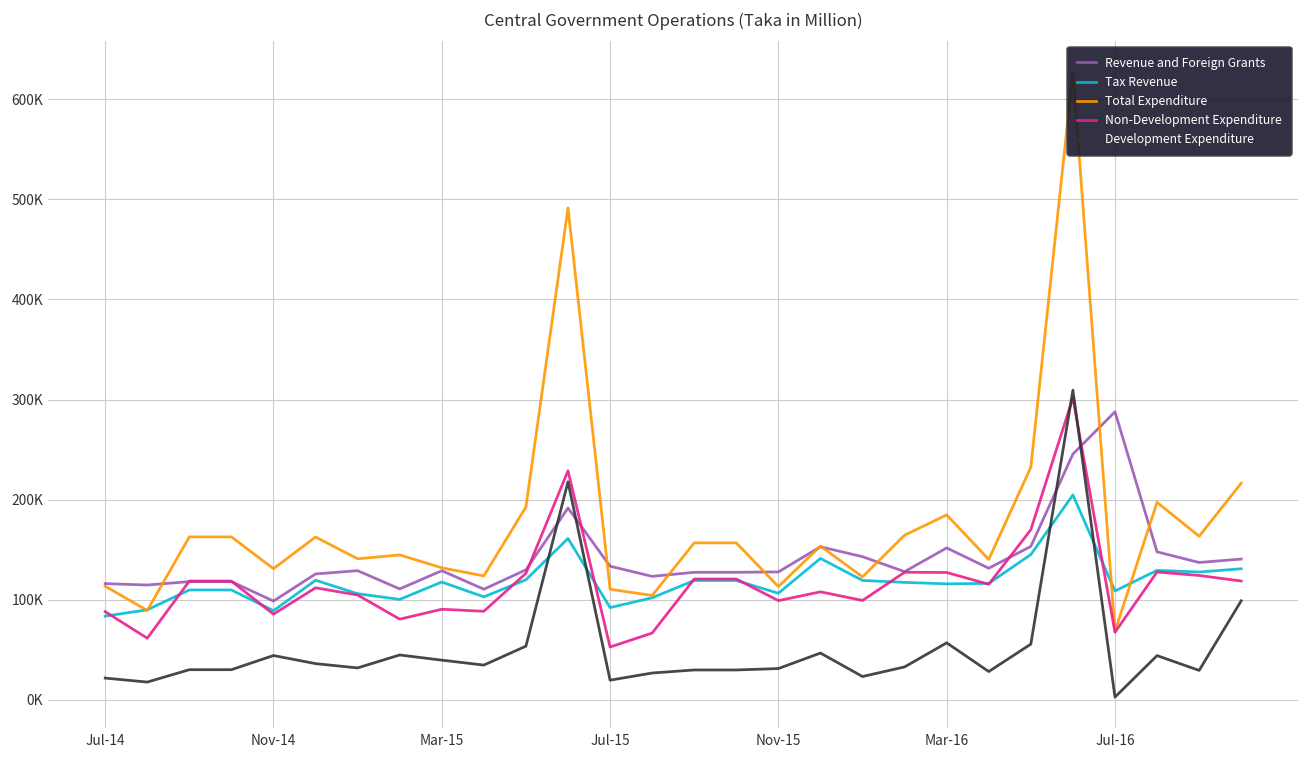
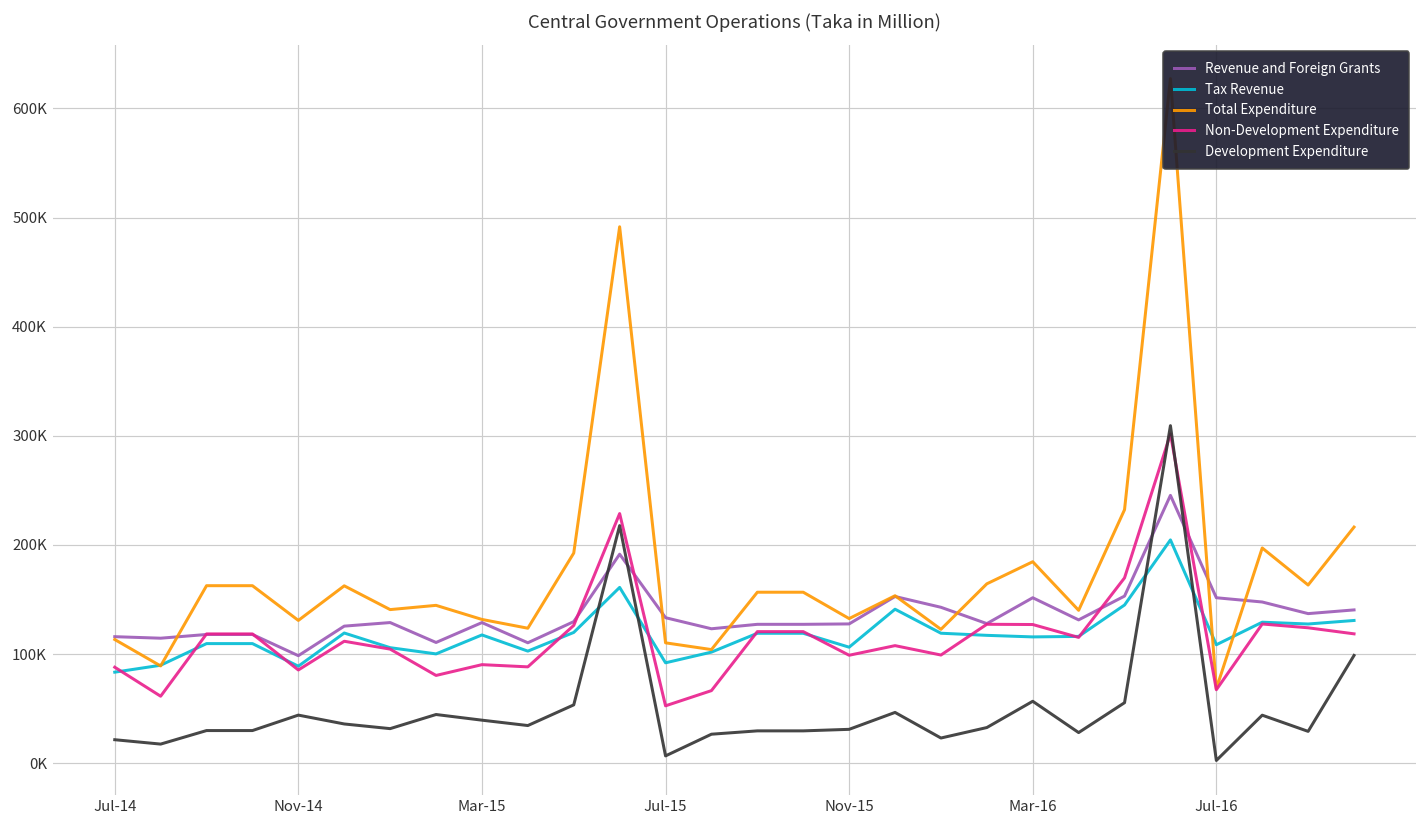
Development Expenditure, Jul-15: 20000 -> 10000
Total Expenditure, Nov-15: 110000 -> 130000
Revenue and Foreign Grants, Jul-16: 290000 -> 150000
